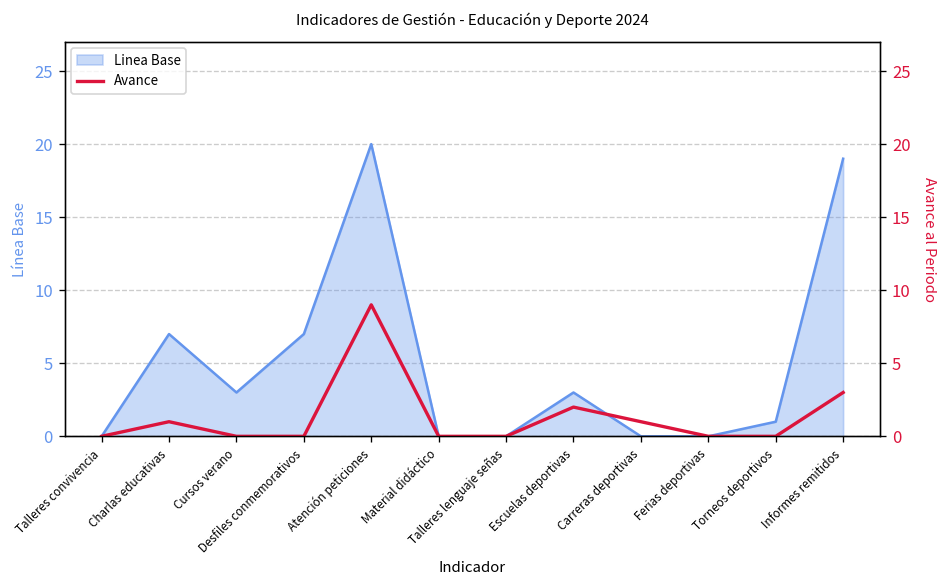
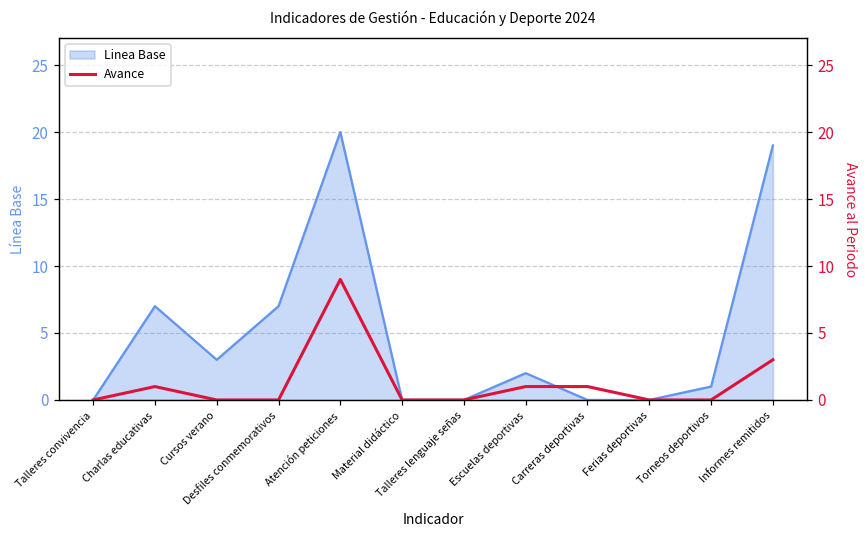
Linea Base, Escuelas deportivas: 3 -> 2
Avance, Escuelas deportivas: 2 -> 1
